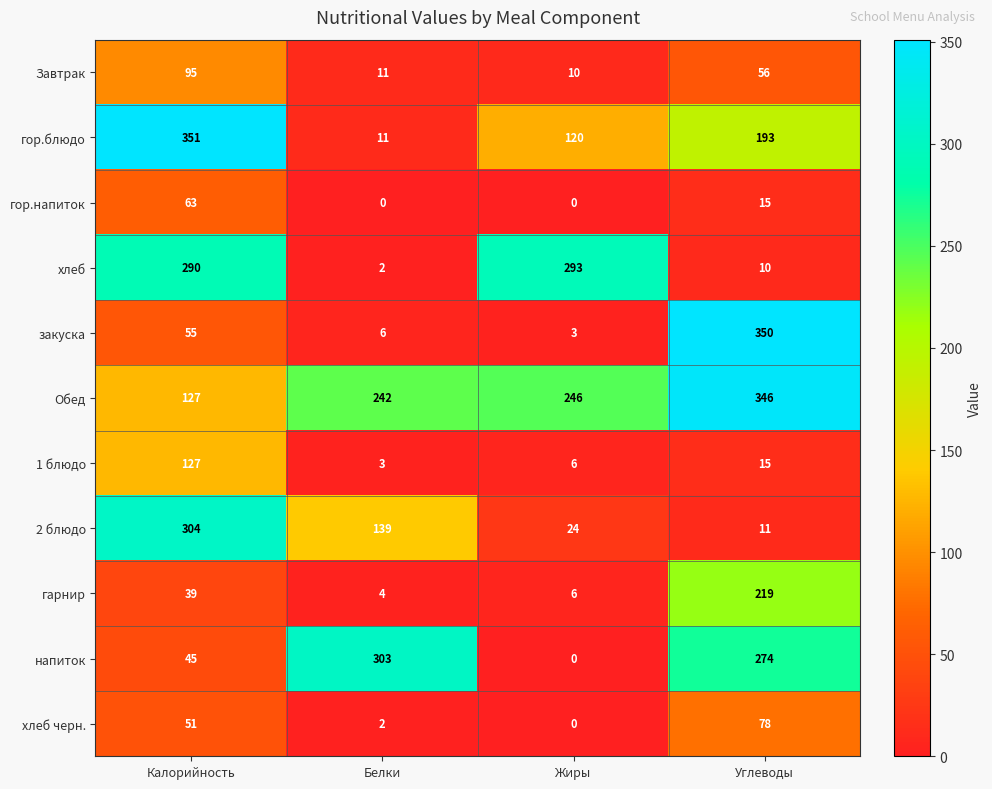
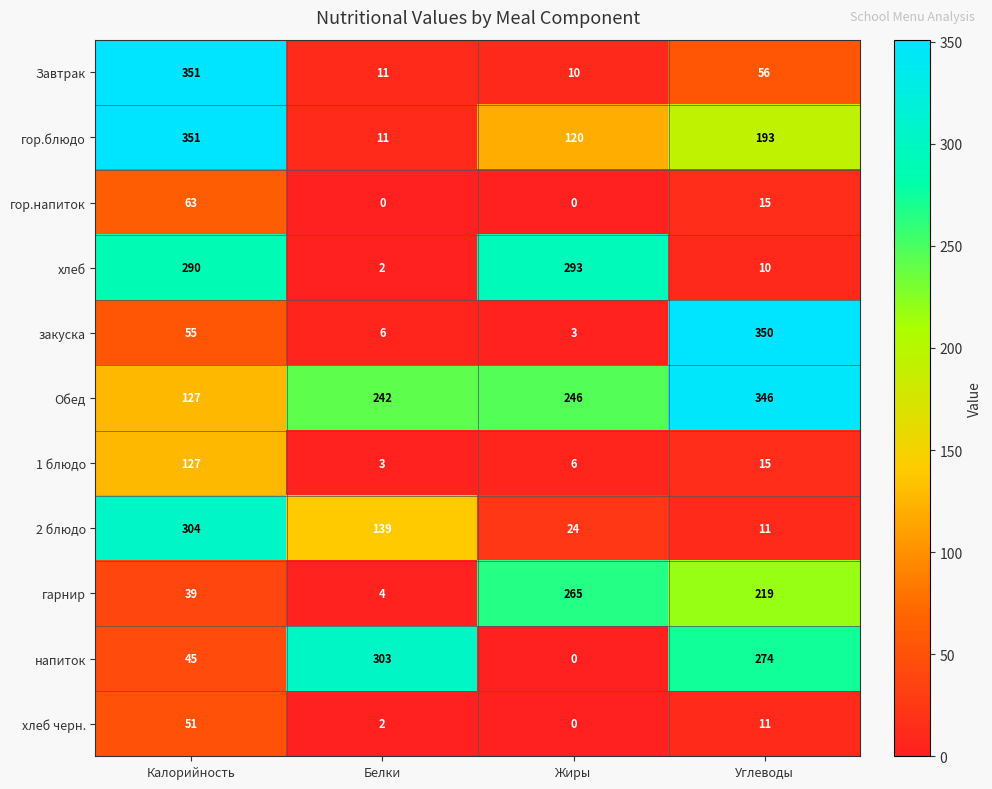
Завтрак, Калорийность: 95 -> 351
гарнир, Жиры: 6 -> 265
хлеб черн., Углеводы: 78 -> 11
